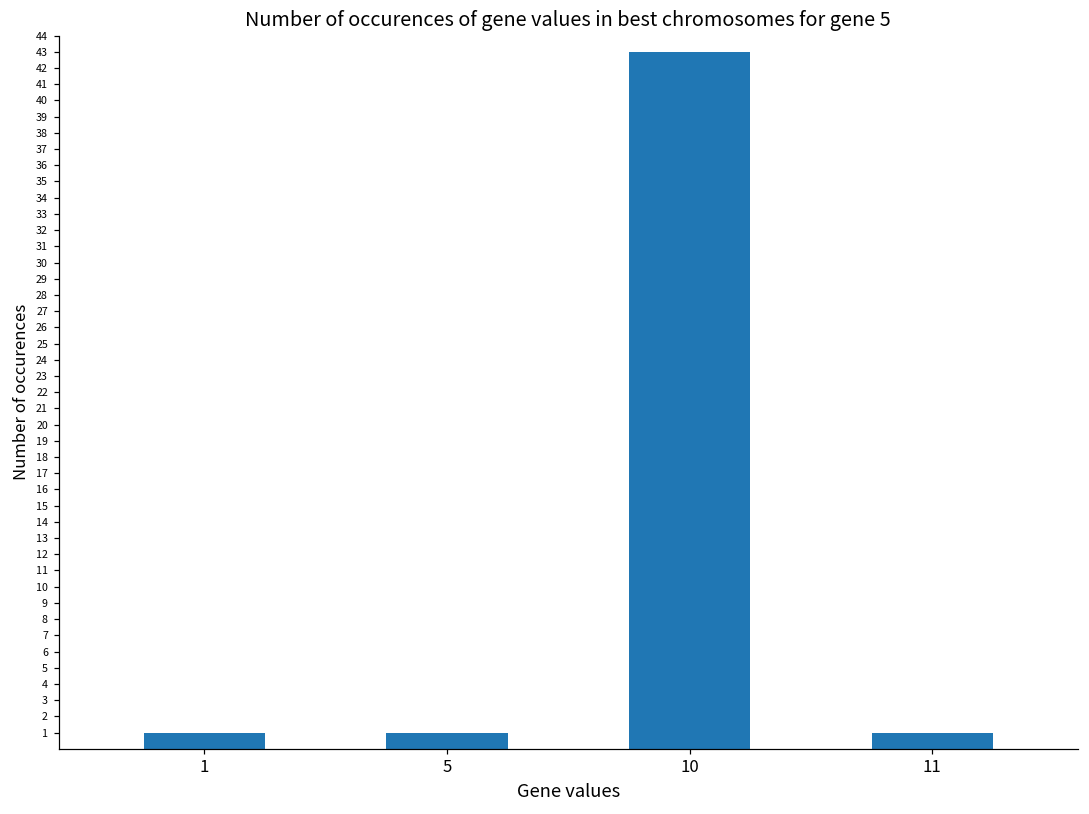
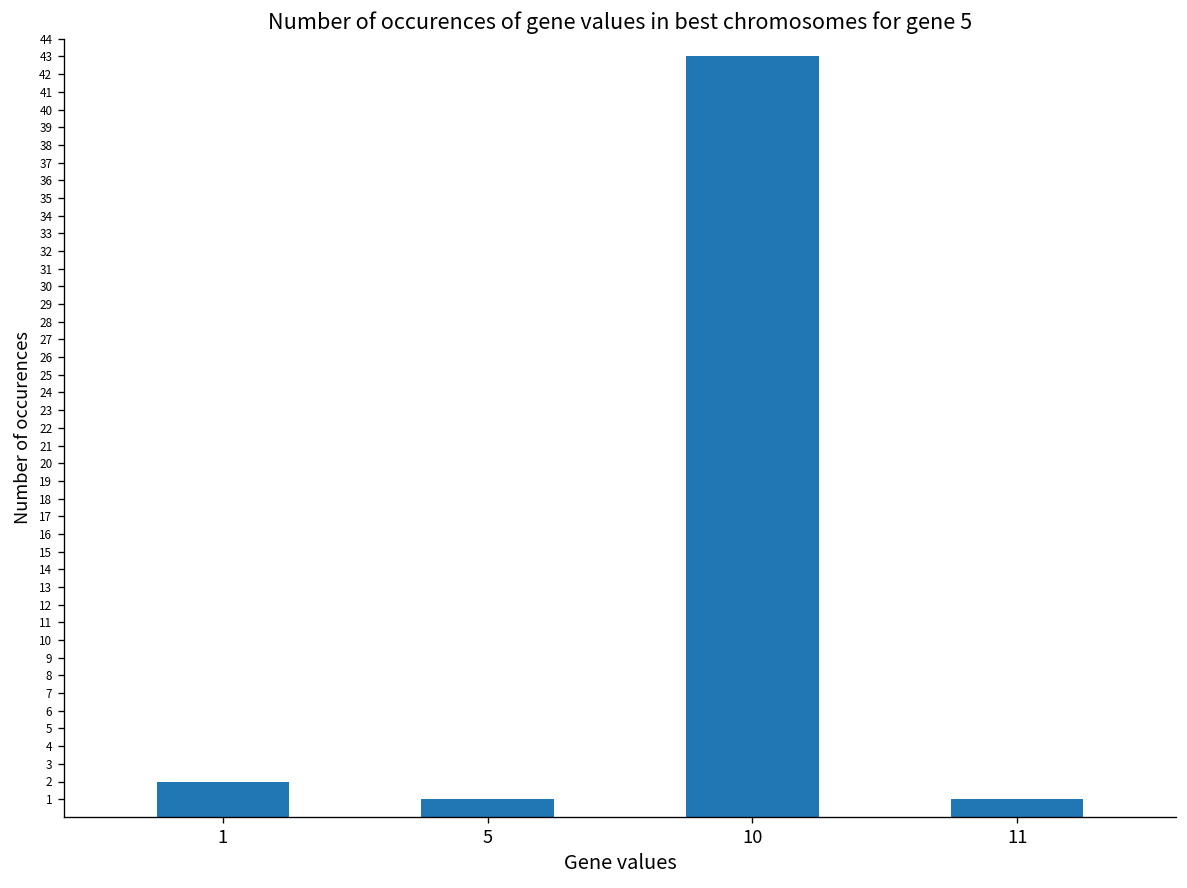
1: 1 -> 2
